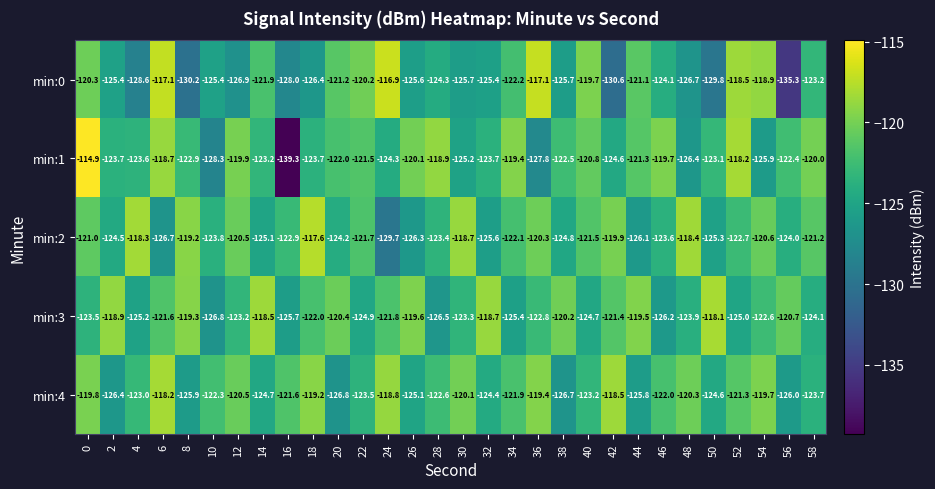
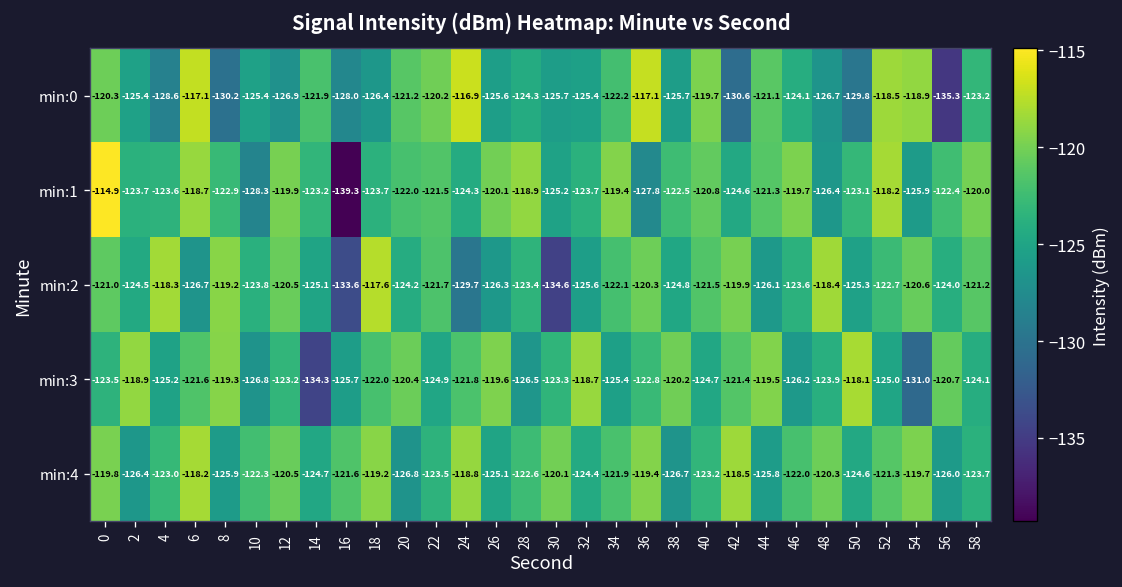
min:2, 16: -122.9 -> -133.6
min:2, 30: -118.7 -> -134.6
min:3, 14: -118.5 -> -134.3
min:3, 54: -122.6 -> -131.0
